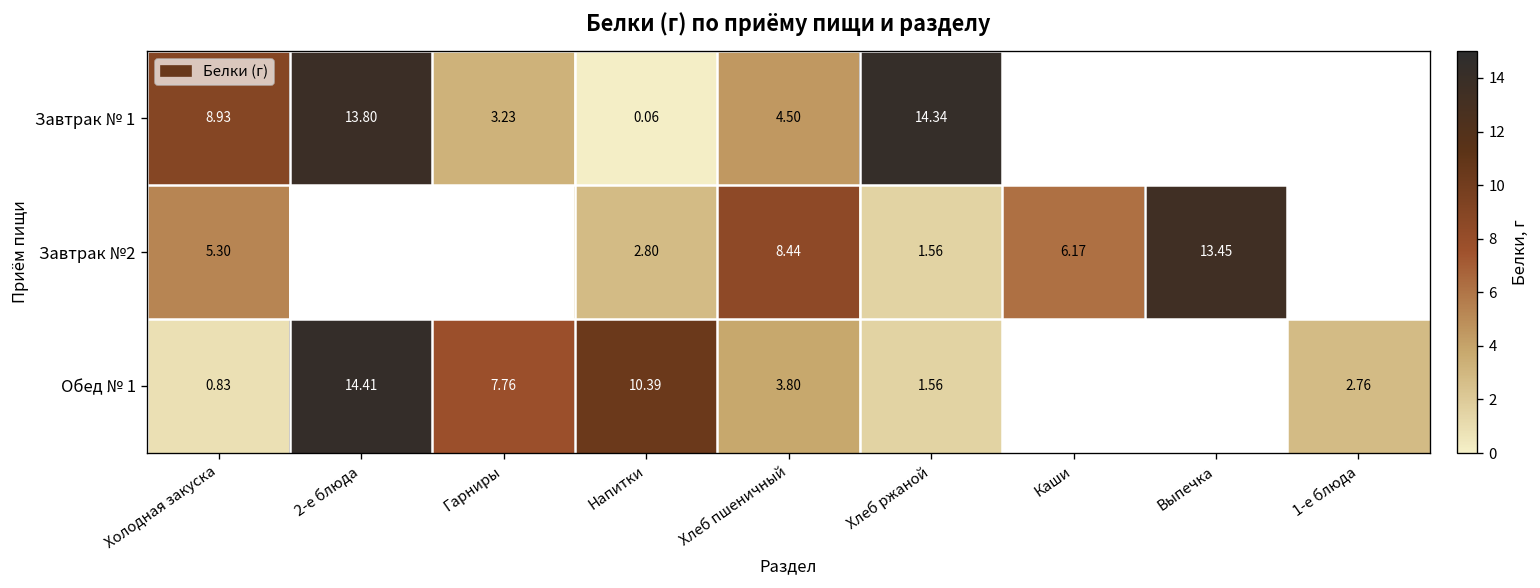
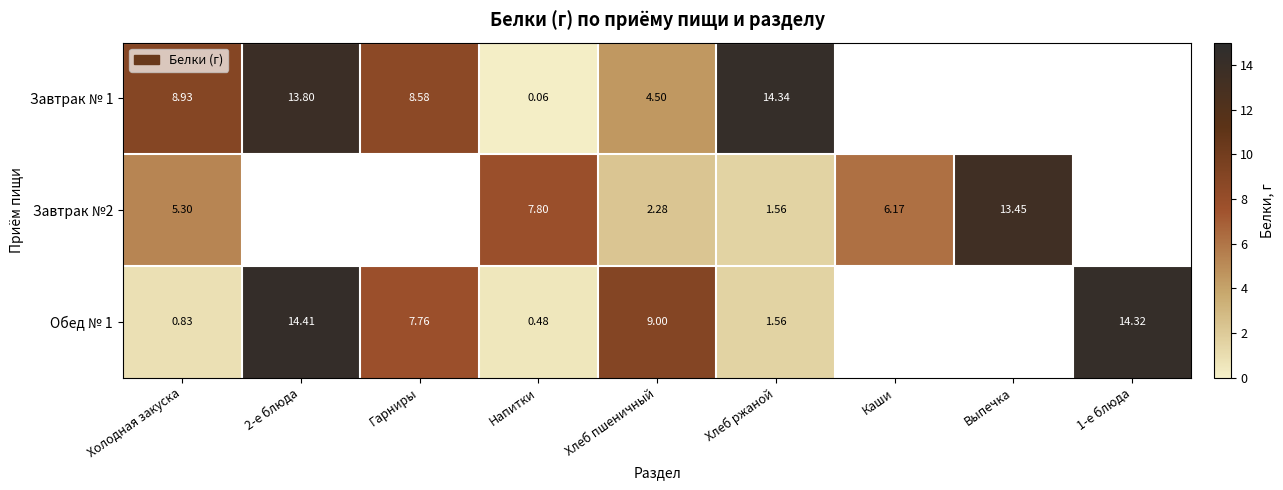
Завтрак № 1, Гарниры: 3.23 -> 8.58
Завтрак №2, Напитки: 2.80 -> 7.80
Завтрак №2, Хлеб пшеничный: 8.44 -> 2.28
Обед № 1, Напитки: 10.39 -> 0.48
Обед № 1, Хлеб пшеничный: 3.80 -> 9.00
Обед № 1, 1-е блюда: 2.76 -> 14.32
